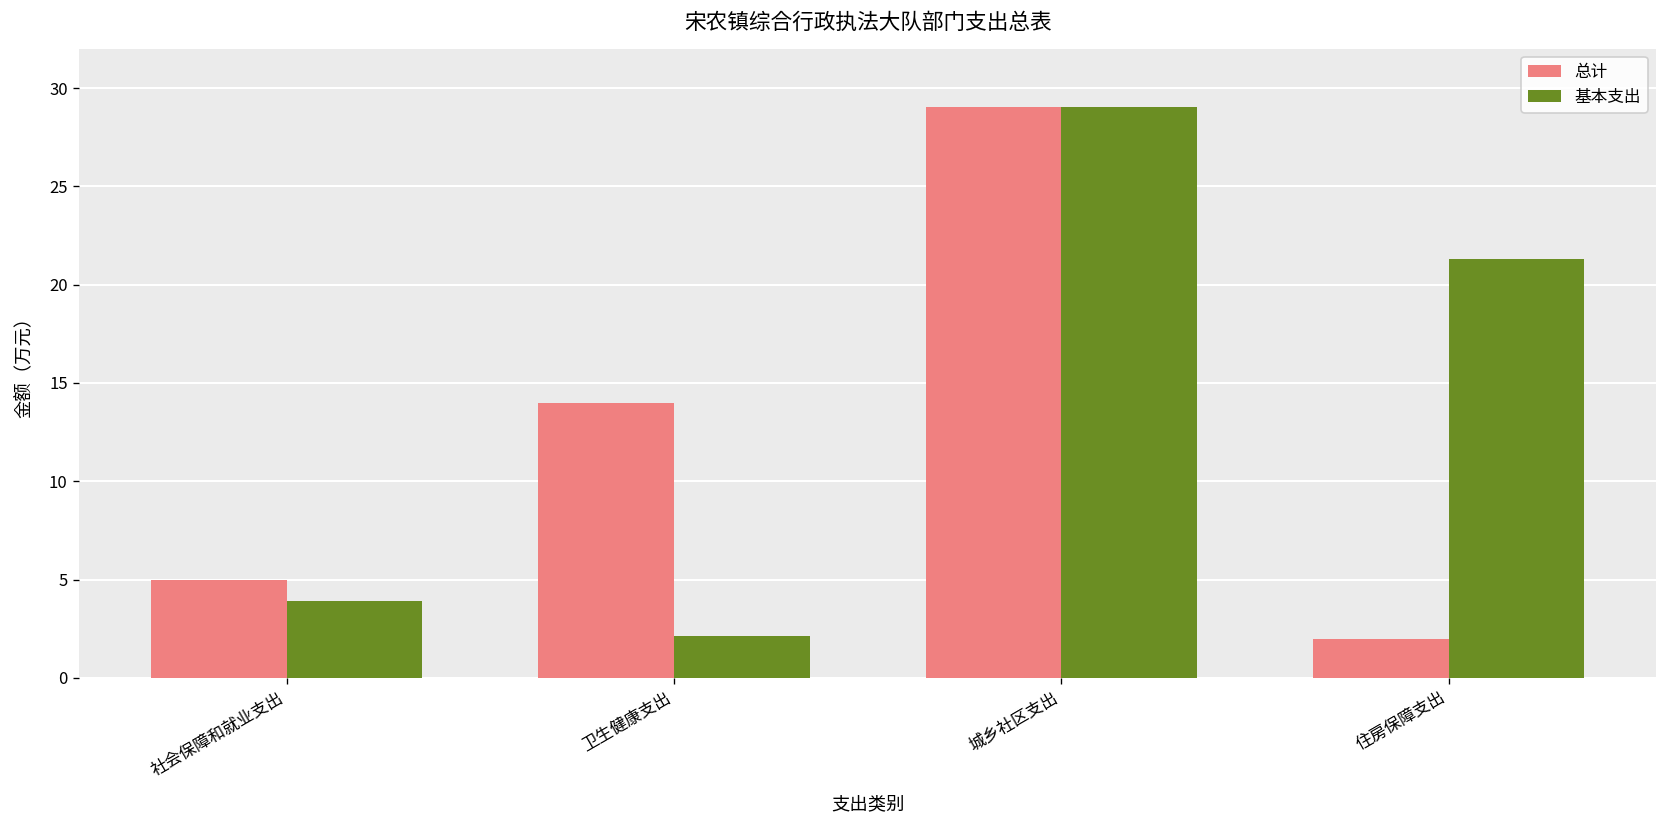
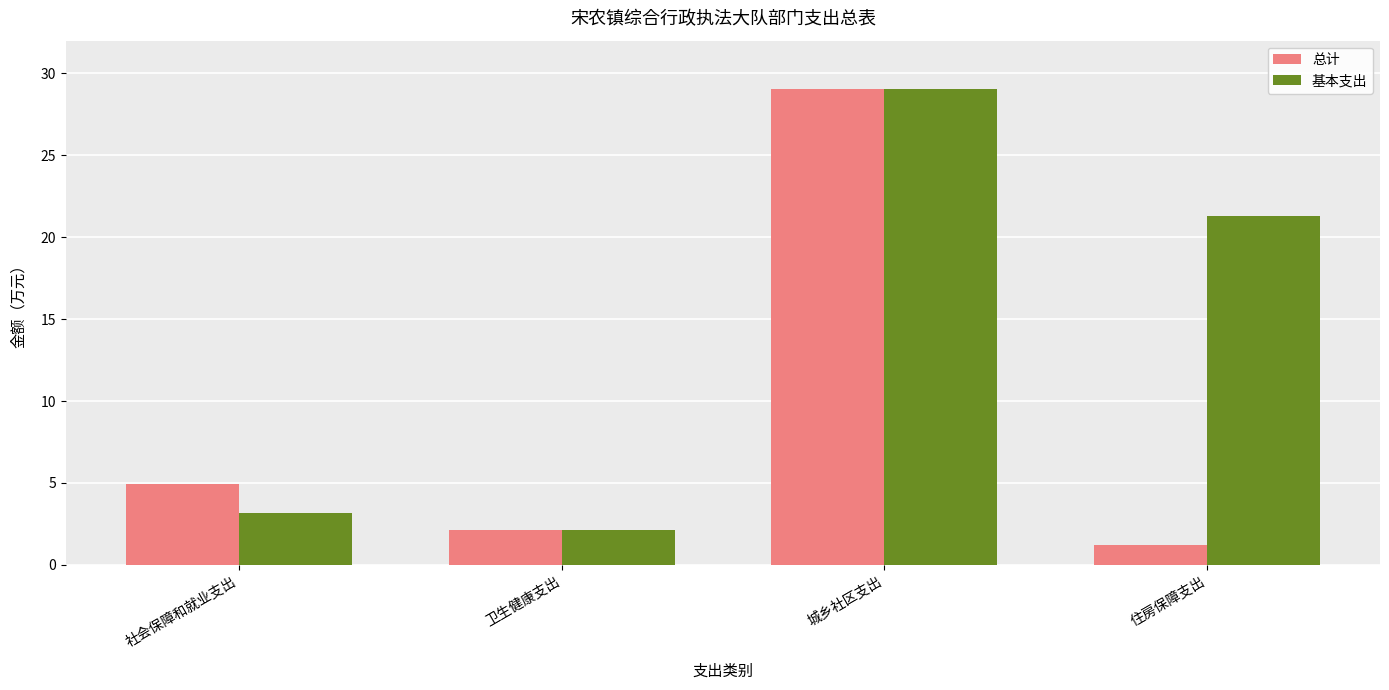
基本支出, 社会保障和就业支出: 3.9 -> 3.2
总计, 卫生健康支出: 14.0 -> 2.1
总计, 住房保障支出: 2.0 -> 1.2
